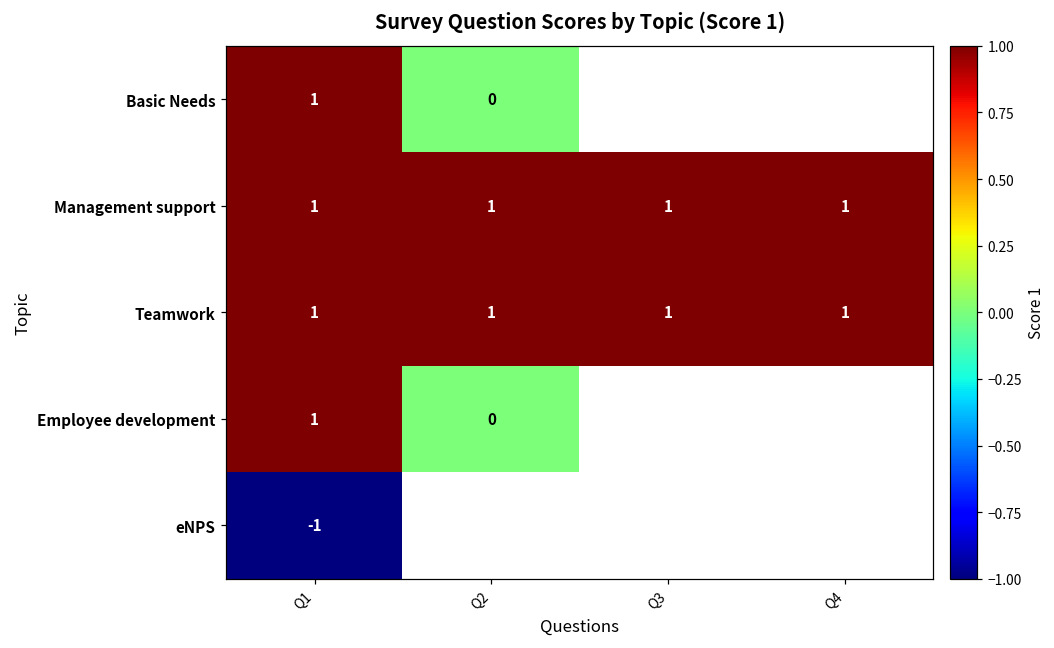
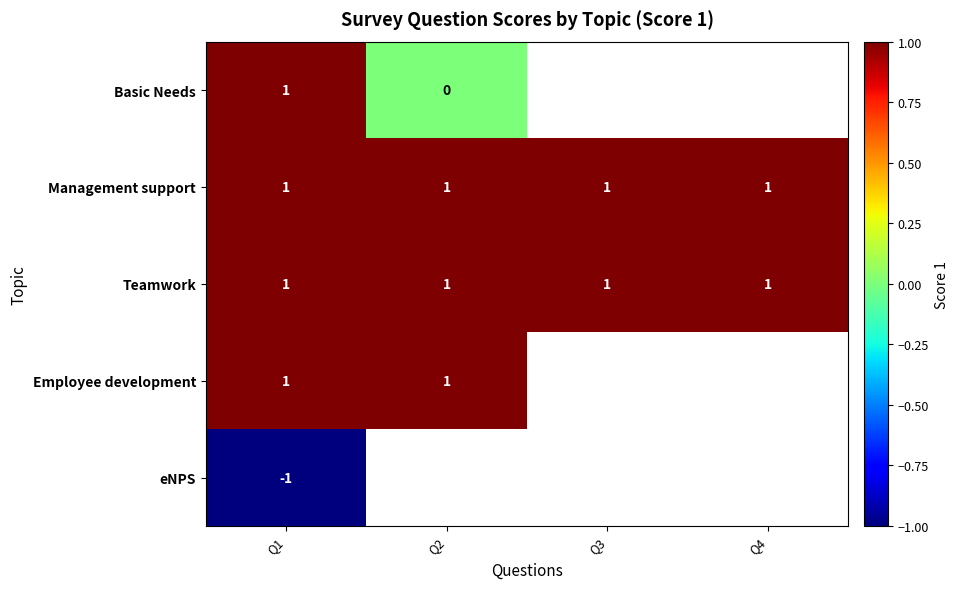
Employee development, Q2: 0 -> 1
